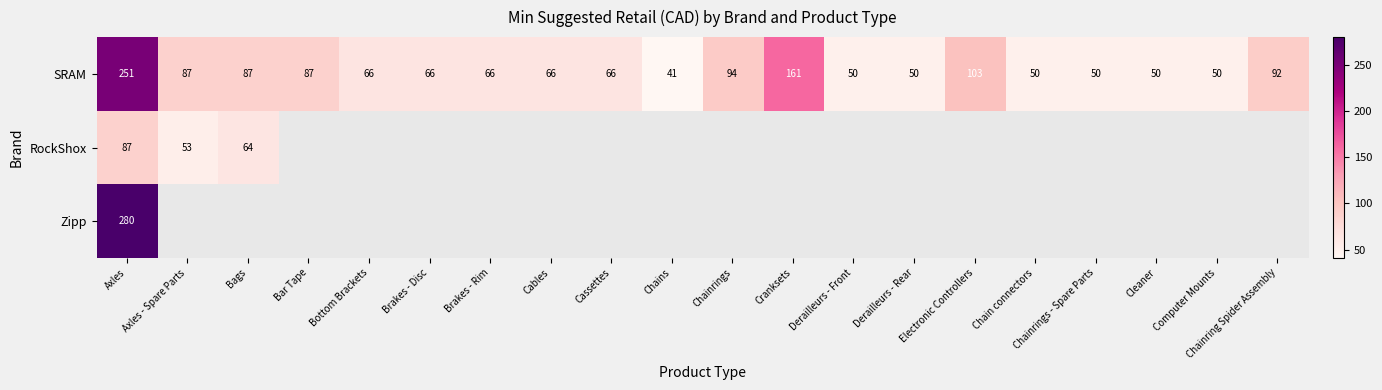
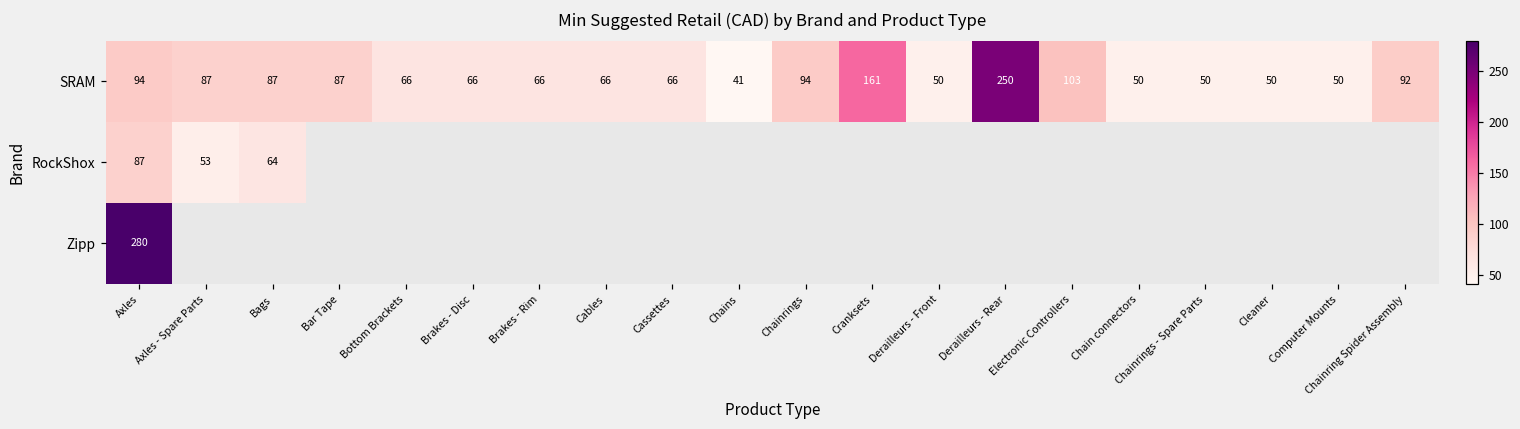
SRAM, Axles: 251 -> 94
SRAM, Derailleurs - Rear: 50 -> 250
